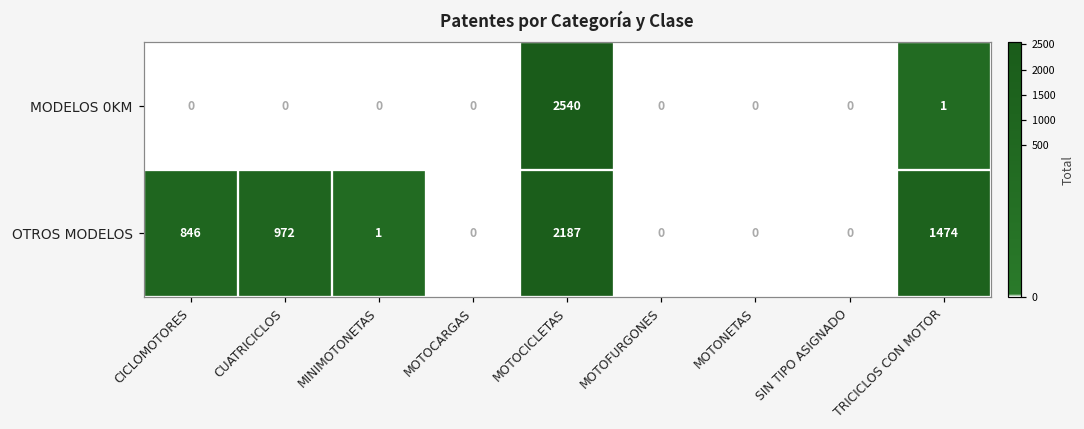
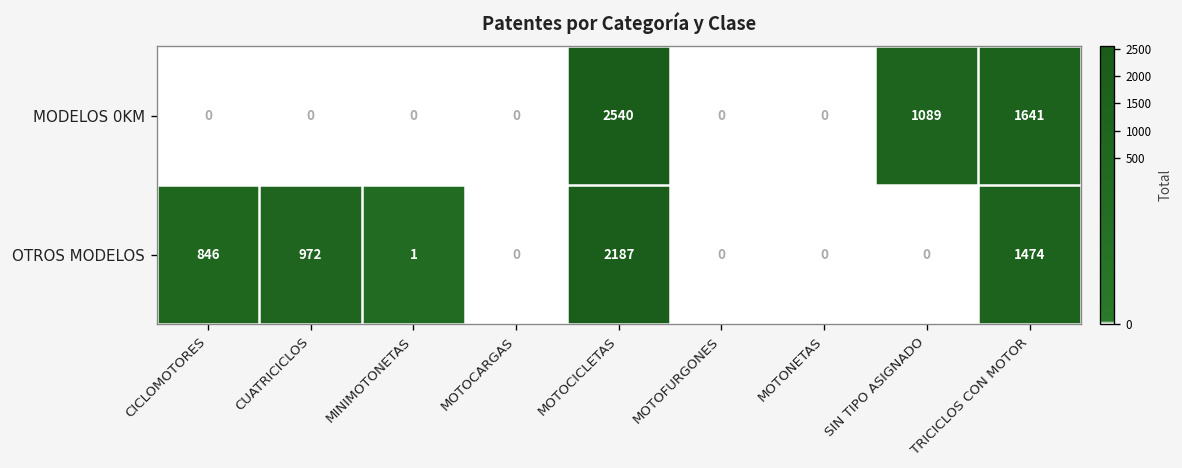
MODELOS 0KM, SIN TIPO ASIGNADO: 0 -> 1089
MODELOS 0KM, TRICICLOS CON MOTOR: 1 -> 1641
